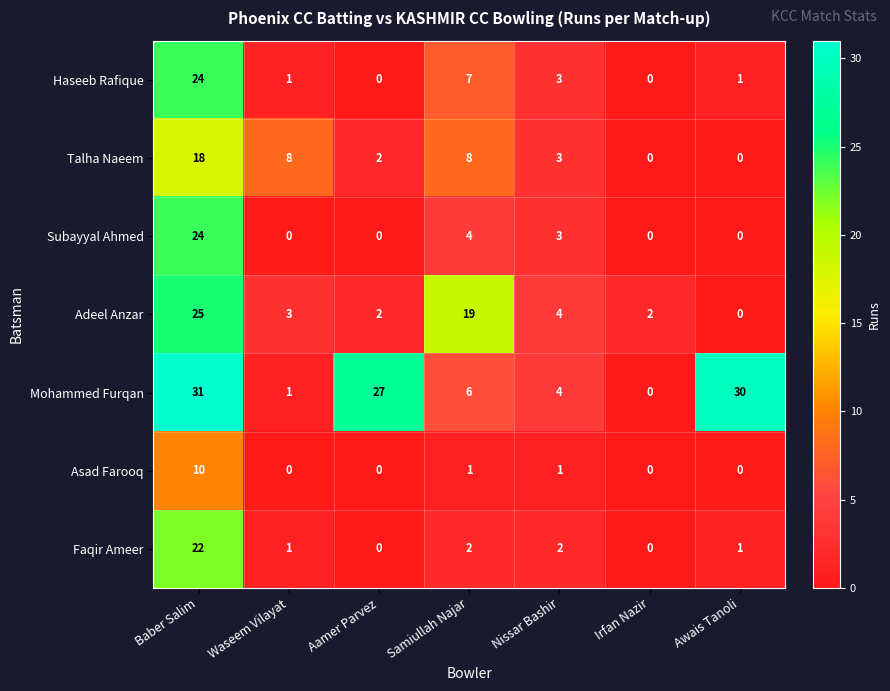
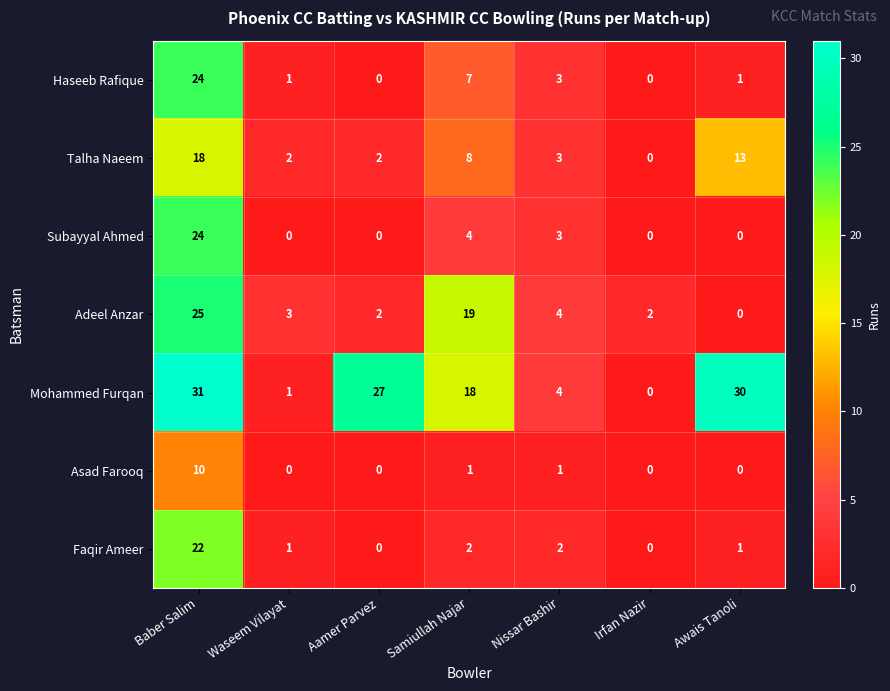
Talha Naeem, Waseem Vilayat: 8 -> 2
Talha Naeem, Awais Tanoli: 0 -> 13
Mohammed Furqan, Samiullah Najar: 6 -> 18
